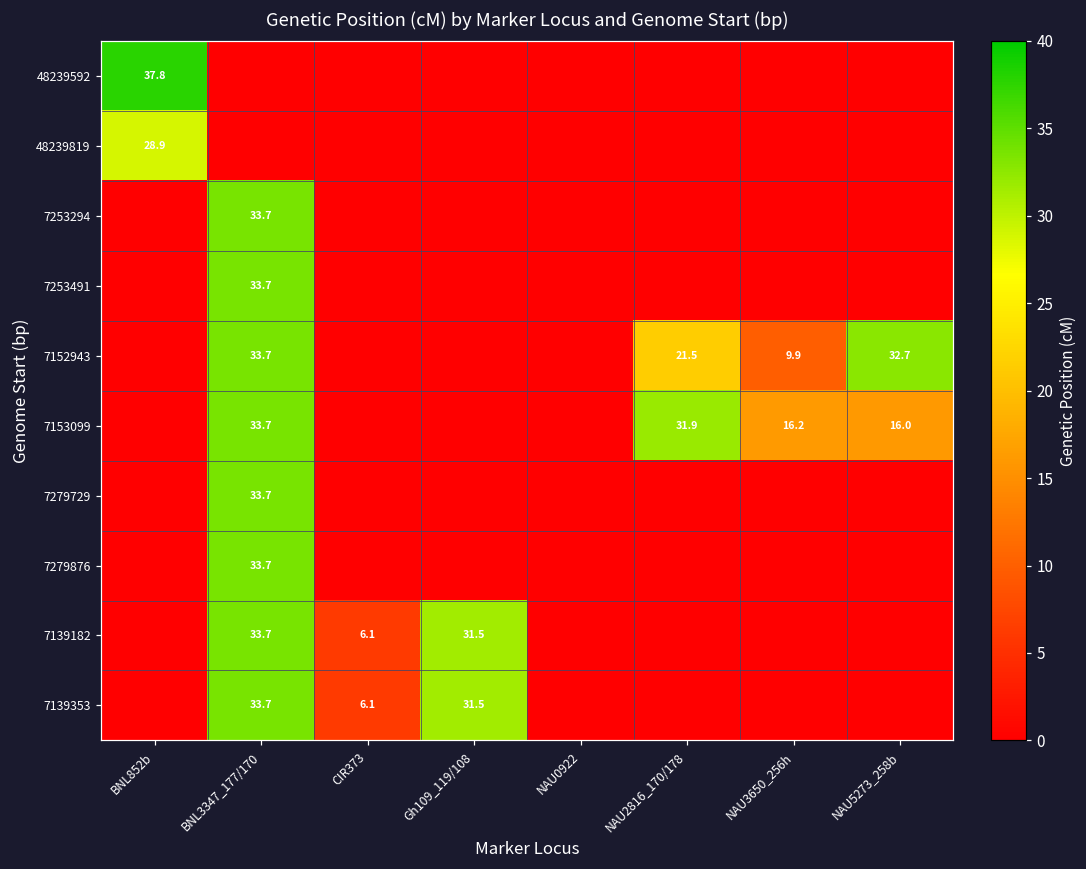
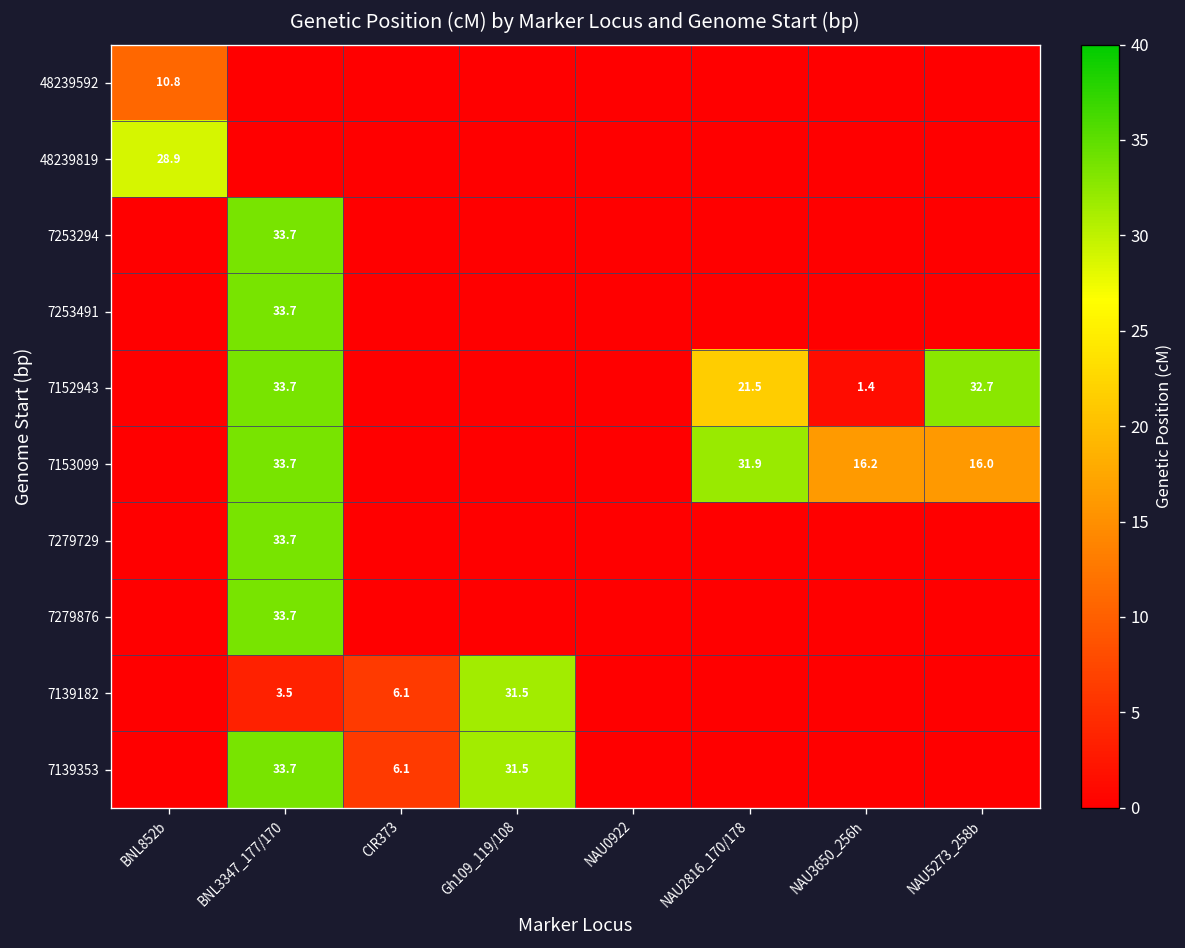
48239592, BNL852b: 37.8 -> 10.8
7152943, NAU3650_256h: 9.9 -> 1.4
7139182, BNL3347_177/170: 33.7 -> 3.5
